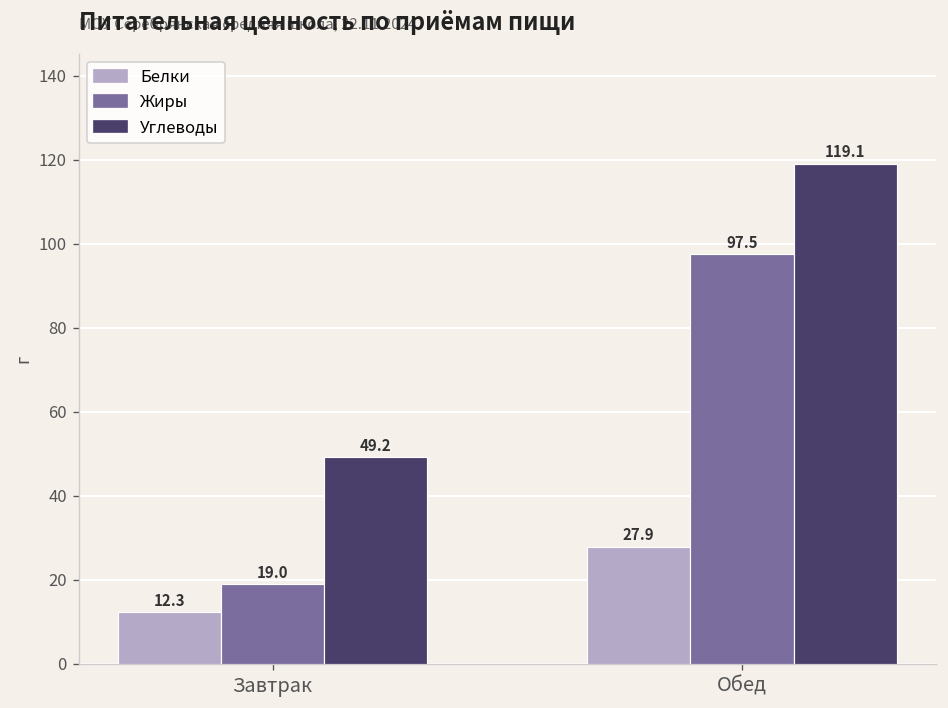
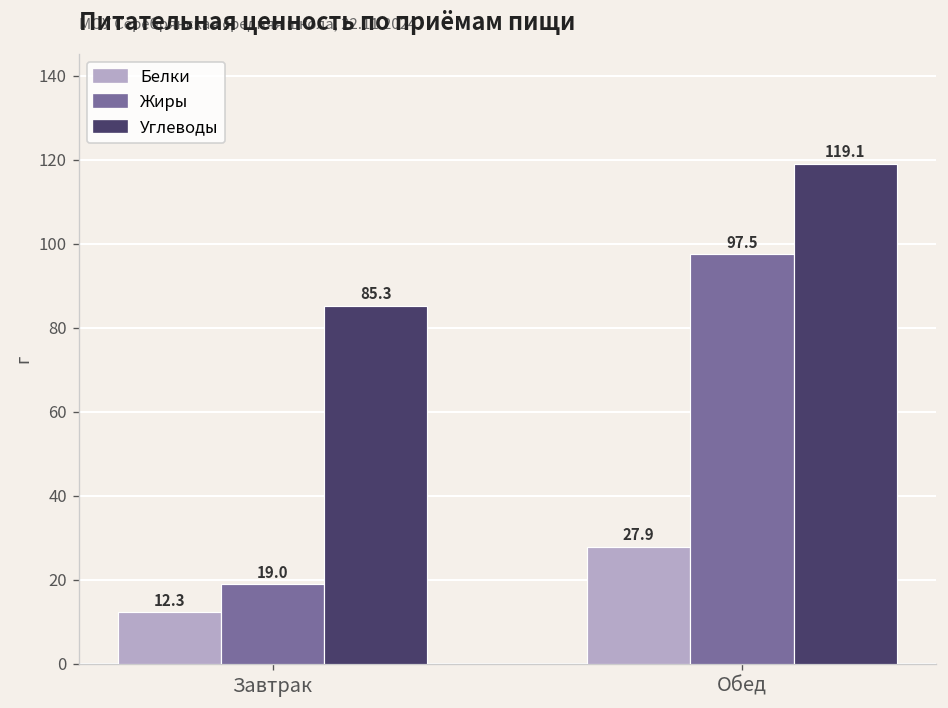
Углеводы, Завтрак: 49.2 -> 85.3
